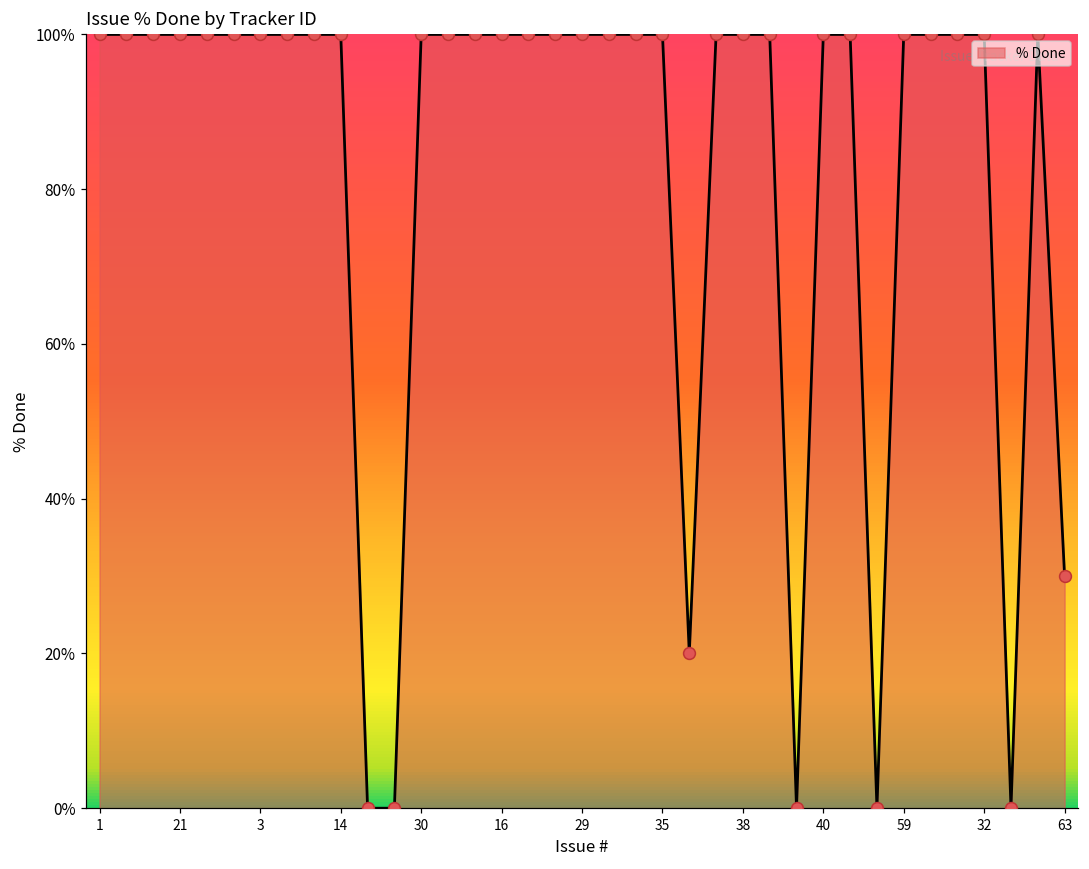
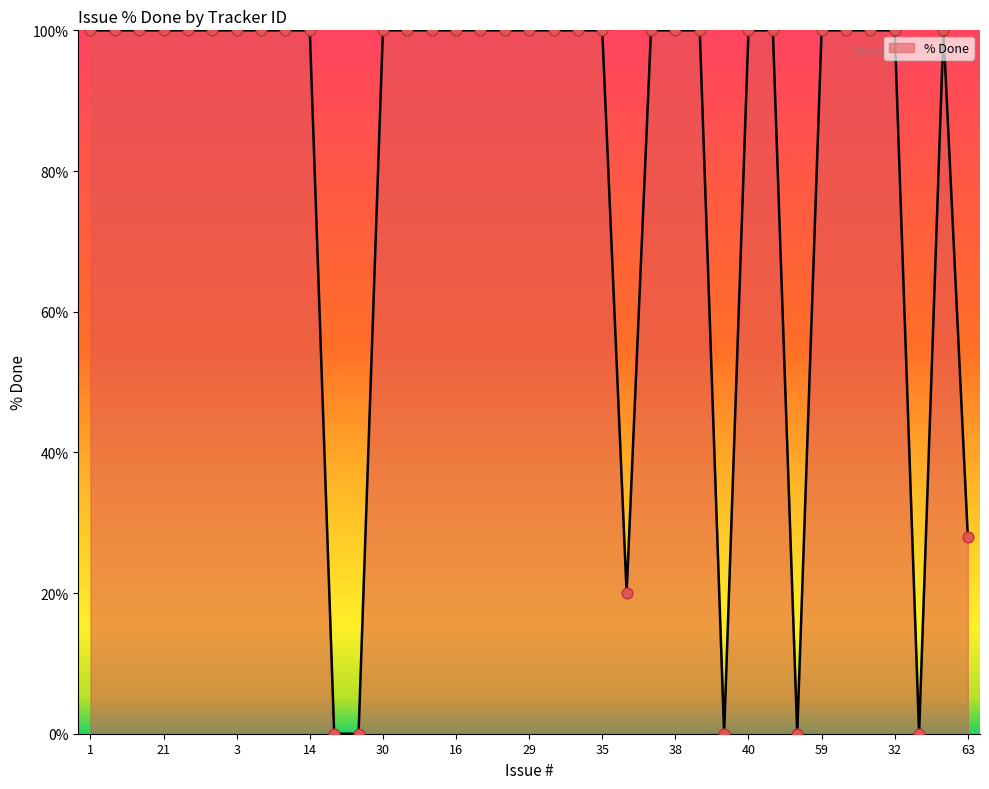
63: 30% -> 28%
